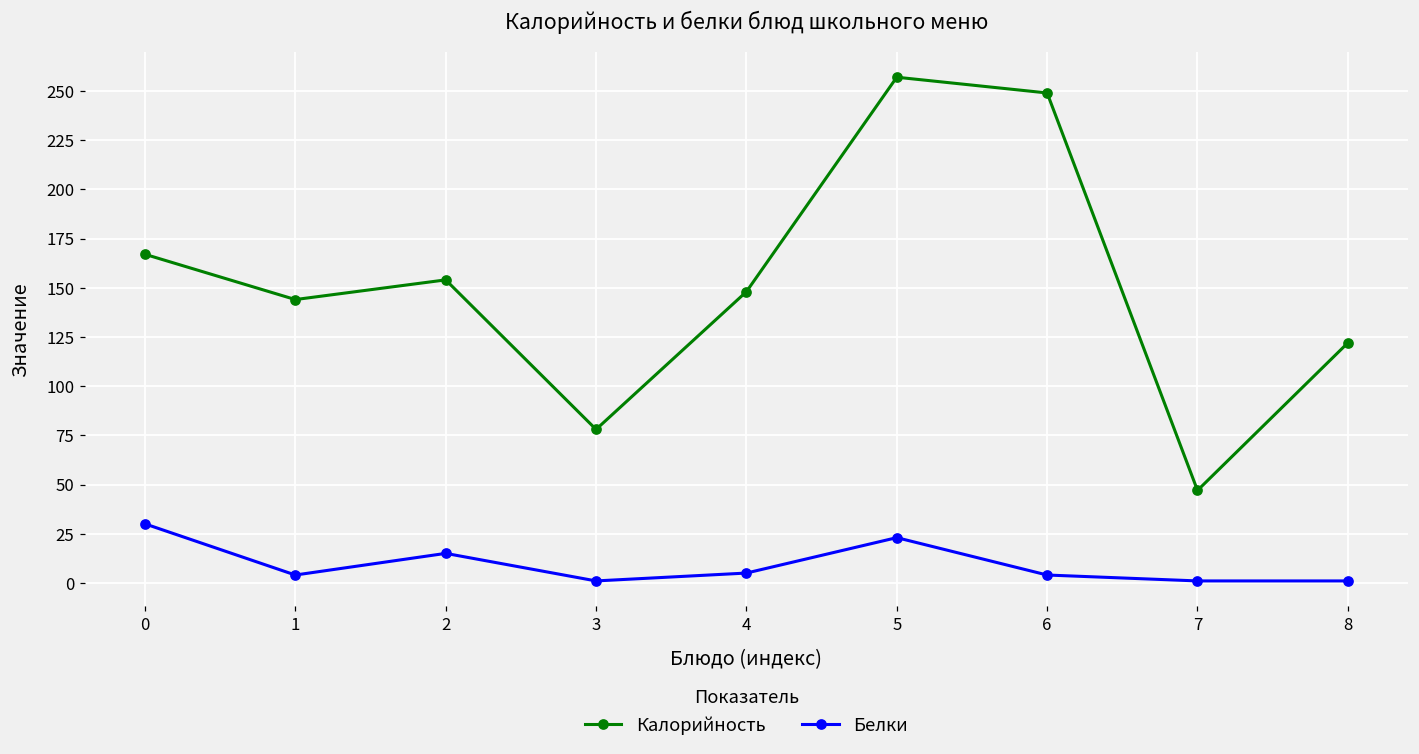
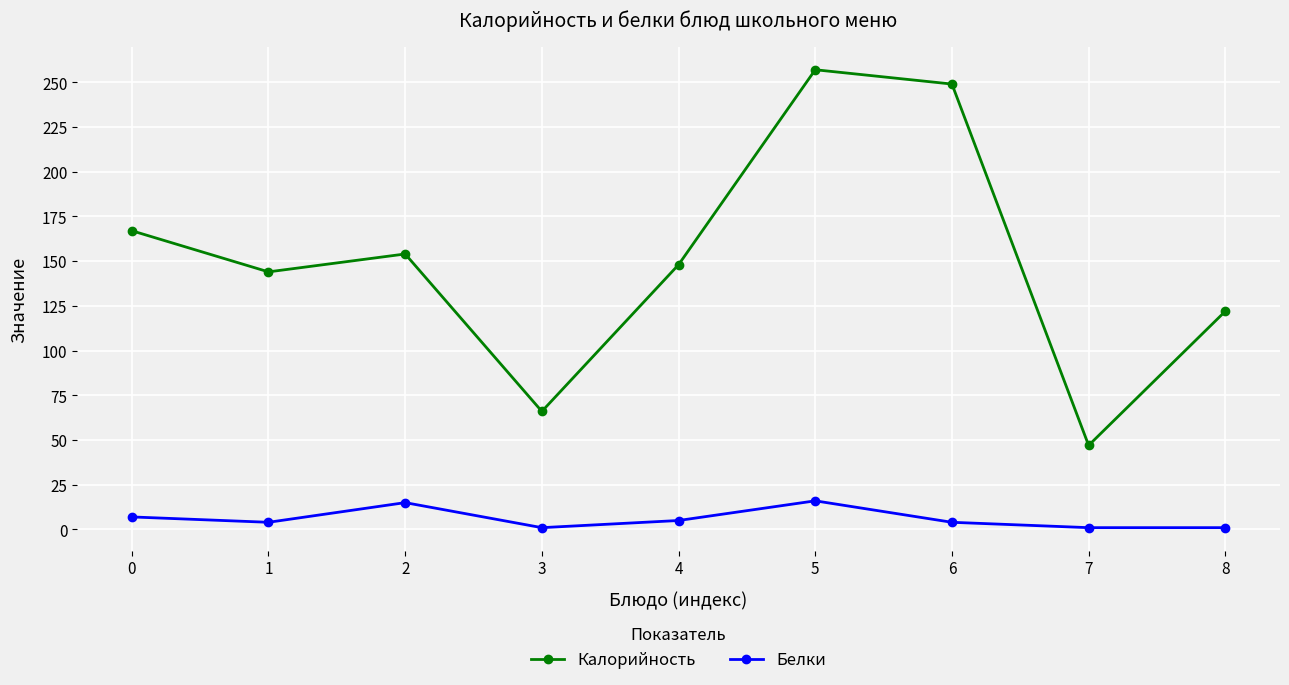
Белки, 0: 30 -> 7
Калорийность, 3: 78 -> 66
Белки, 5: 23 -> 16
